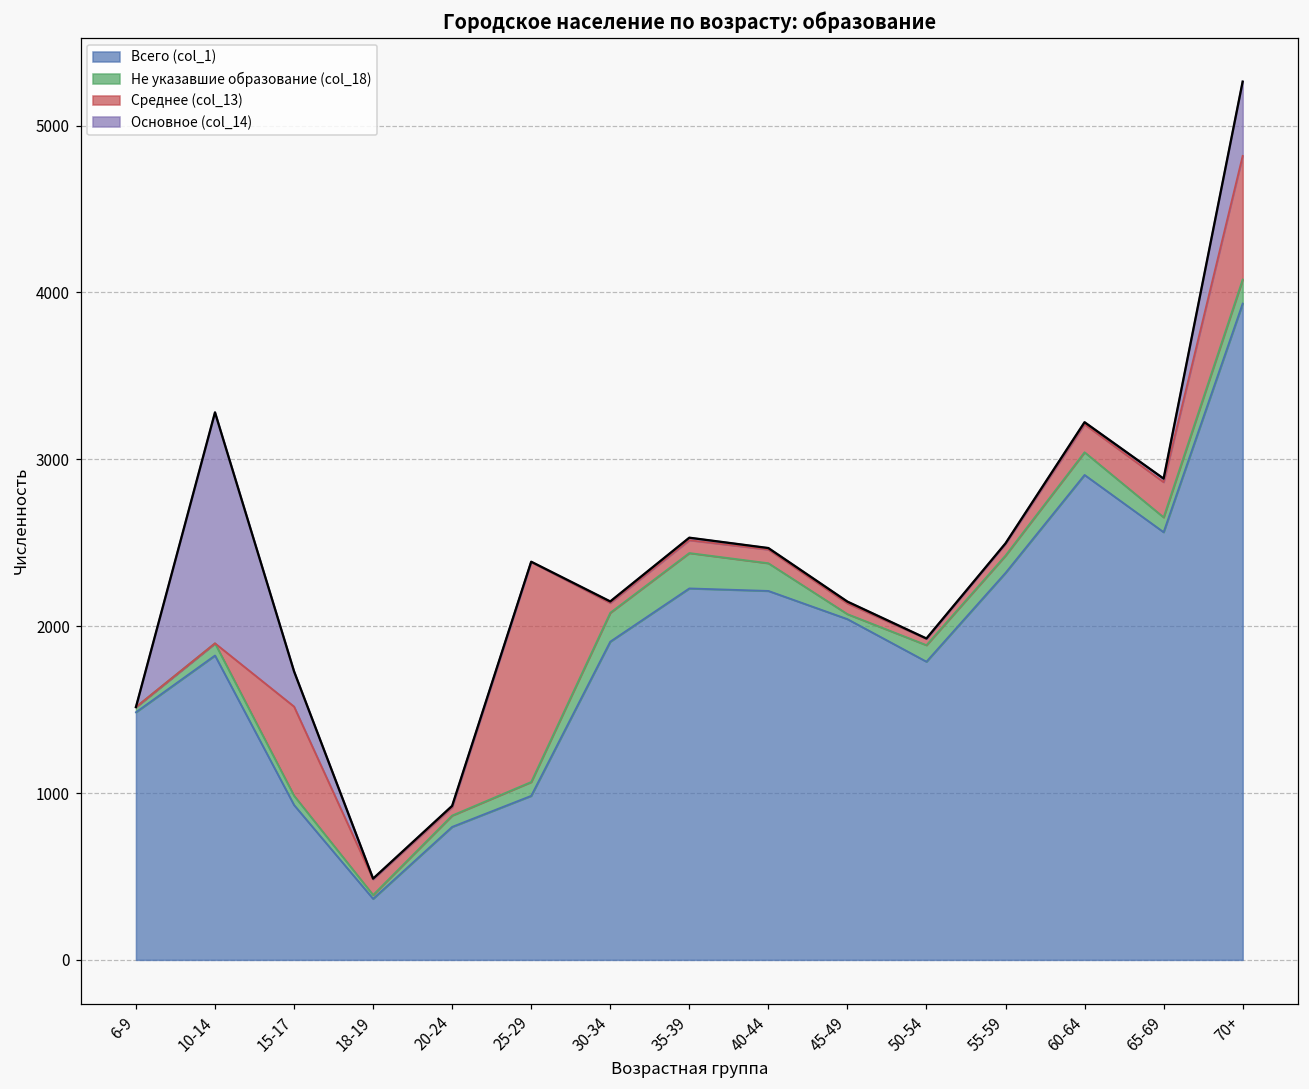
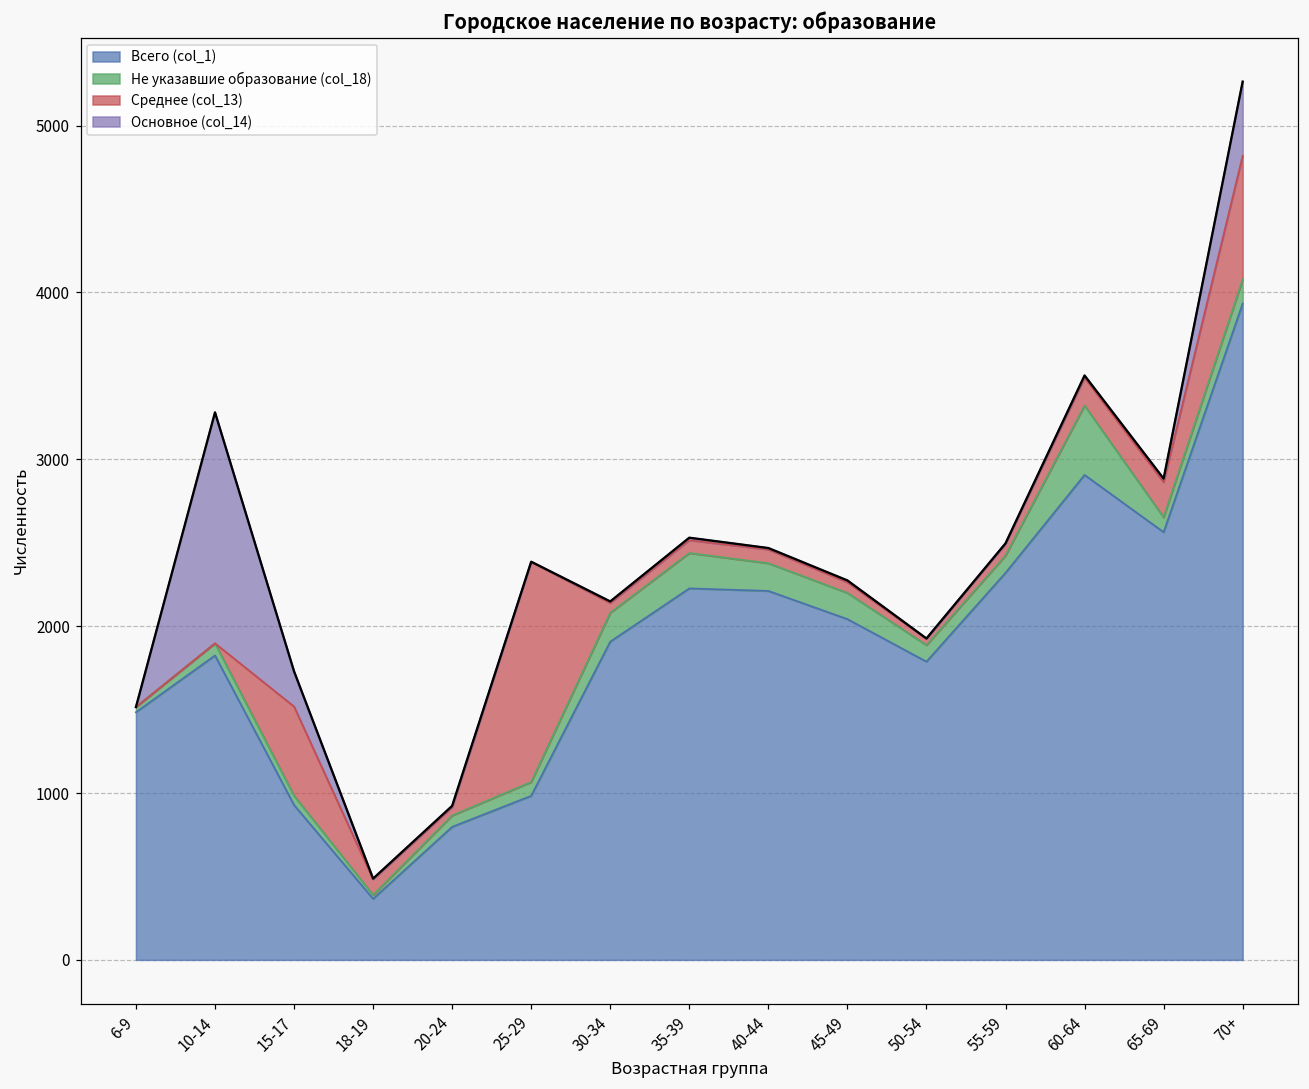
Не указавшие образование (col_18), 45-49: 30 -> 160
Не указавшие образование (col_18), 60-64: 140 -> 420
